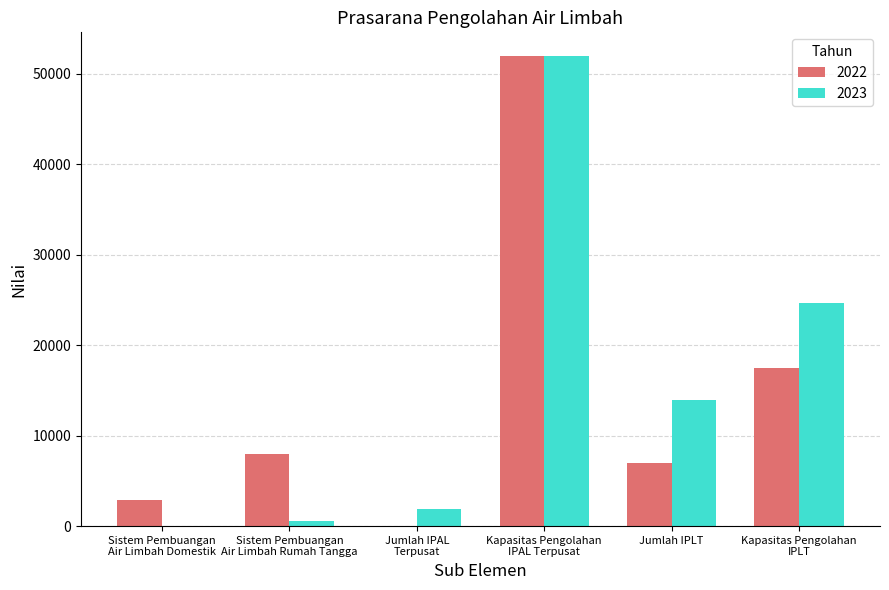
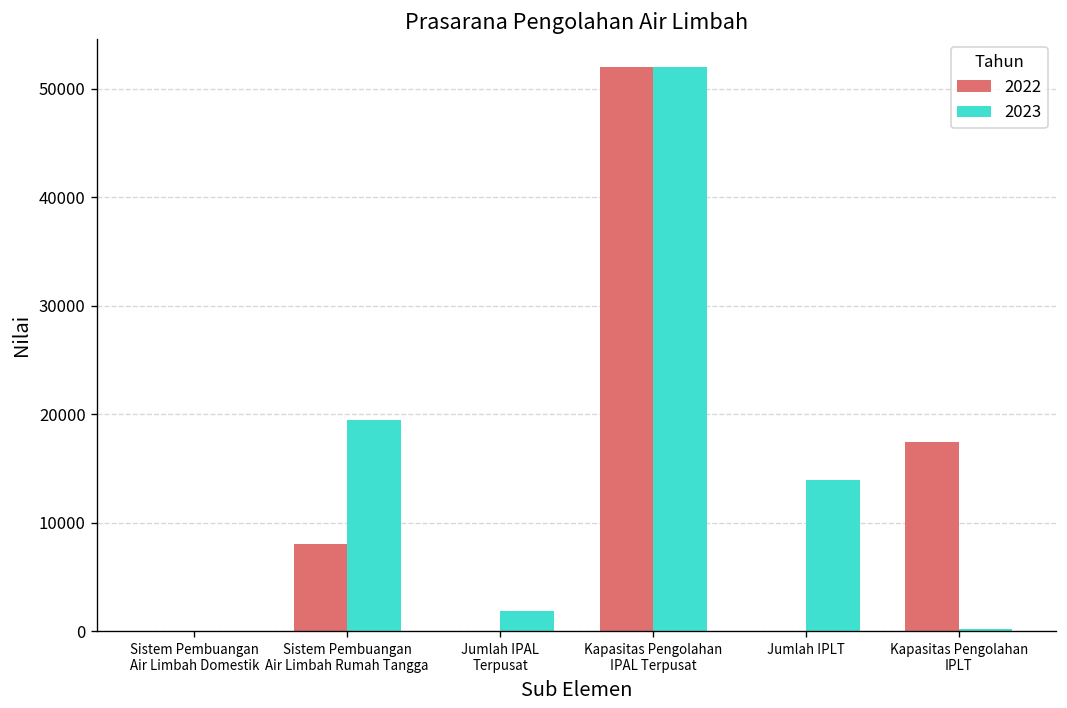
2022, Sistem Pembuangan Air Limbah Domestik: 3000 -> 0
2023, Sistem Pembuangan Air Limbah Rumah Tangga: 1000 -> 19000
2022, Jumlah IPLT: 7000 -> 0
2023, Kapasitas Pengolahan IPLT: 25000 -> 0
